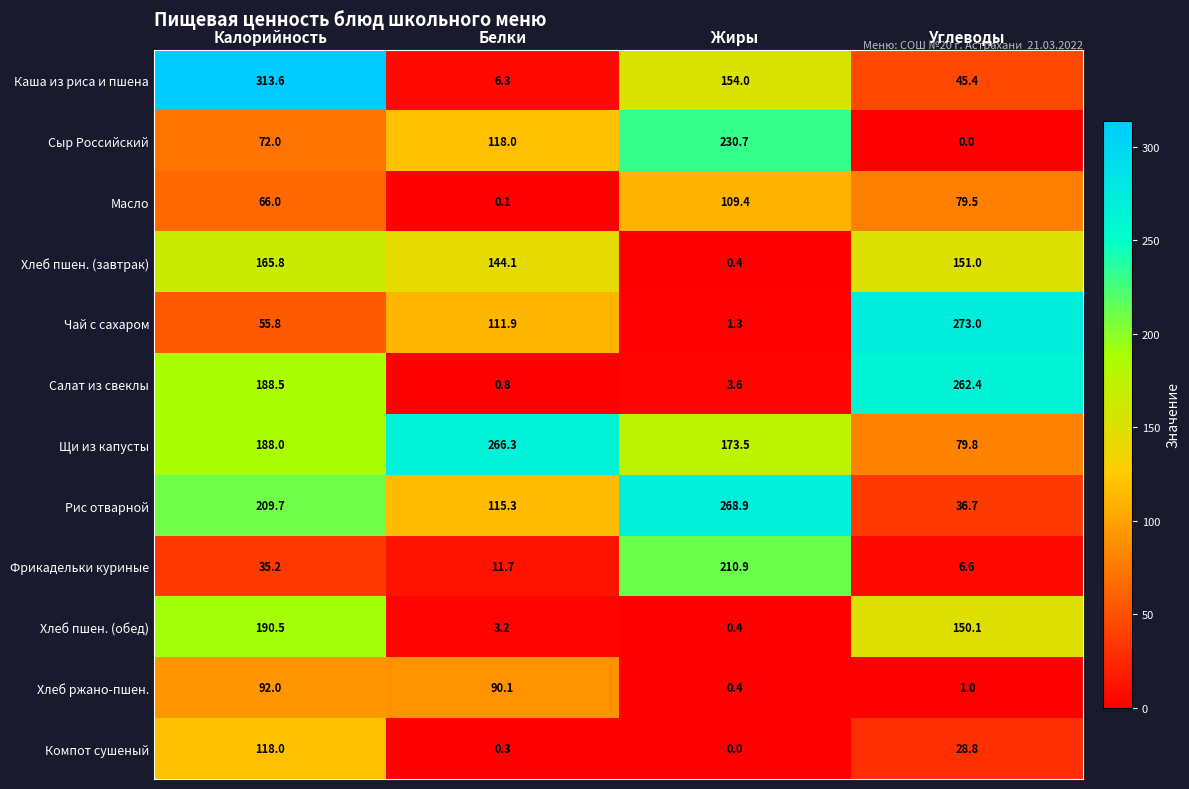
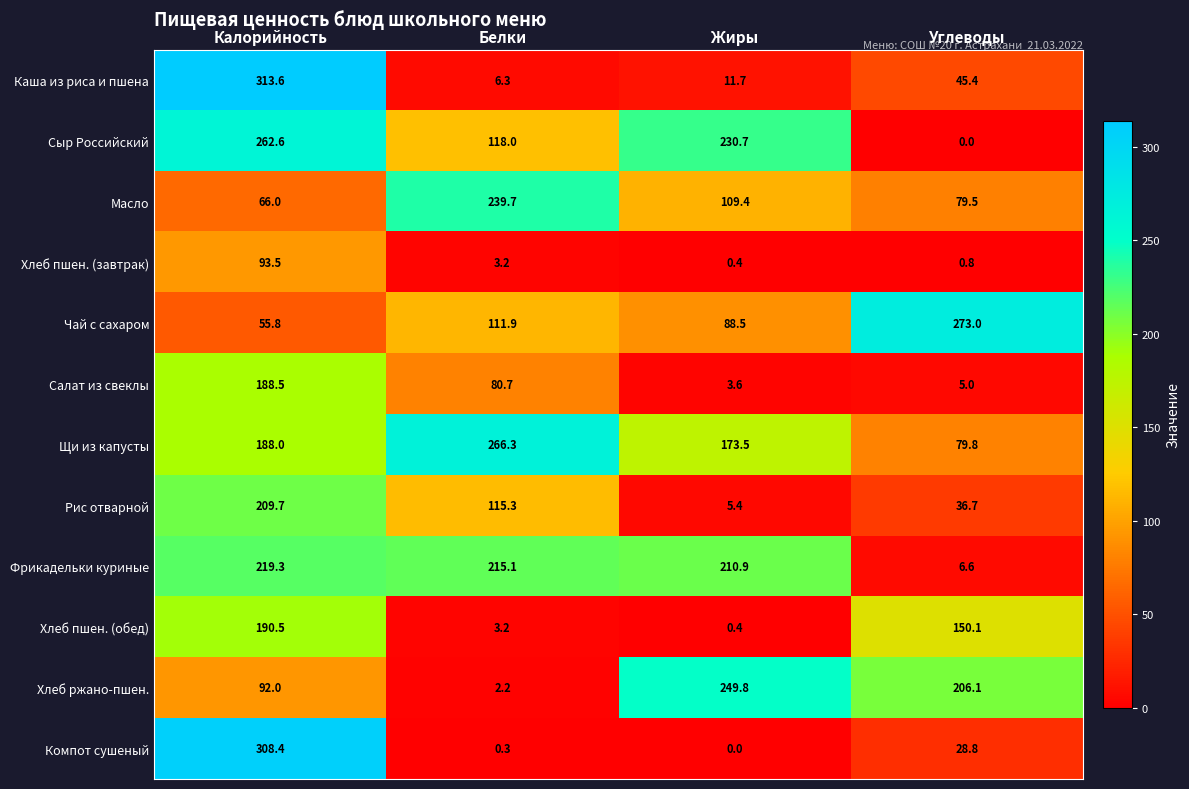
Каша из риса и пшена, Жиры: 154.0 -> 11.7
Сыр Российский, Калорийность: 72.0 -> 262.6
Масло, Белки: 0.1 -> 239.7
Хлеб пшен. (завтрак), Калорийность: 165.8 -> 93.5
Хлеб пшен. (завтрак), Белки: 144.1 -> 3.2
Хлеб пшен. (завтрак), Углеводы: 151.0 -> 0.8
Чай с сахаром, Жиры: 1.3 -> 88.5
Салат из свеклы, Белки: 0.8 -> 80.7
Салат из свеклы, Углеводы: 262.4 -> 5.0
Рис отварной, Жиры: 268.9 -> 5.4
Фрикадельки куриные, Калорийность: 35.2 -> 219.3
Фрикадельки куриные, Белки: 11.7 -> 215.1
Хлеб ржано-пшен., Белки: 90.1 -> 2.2
Хлеб ржано-пшен., Жиры: 0.4 -> 249.8
Хлеб ржано-пшен., Углеводы: 1.0 -> 206.1
Компот сушеный, Калорийность: 118.0 -> 308.4
